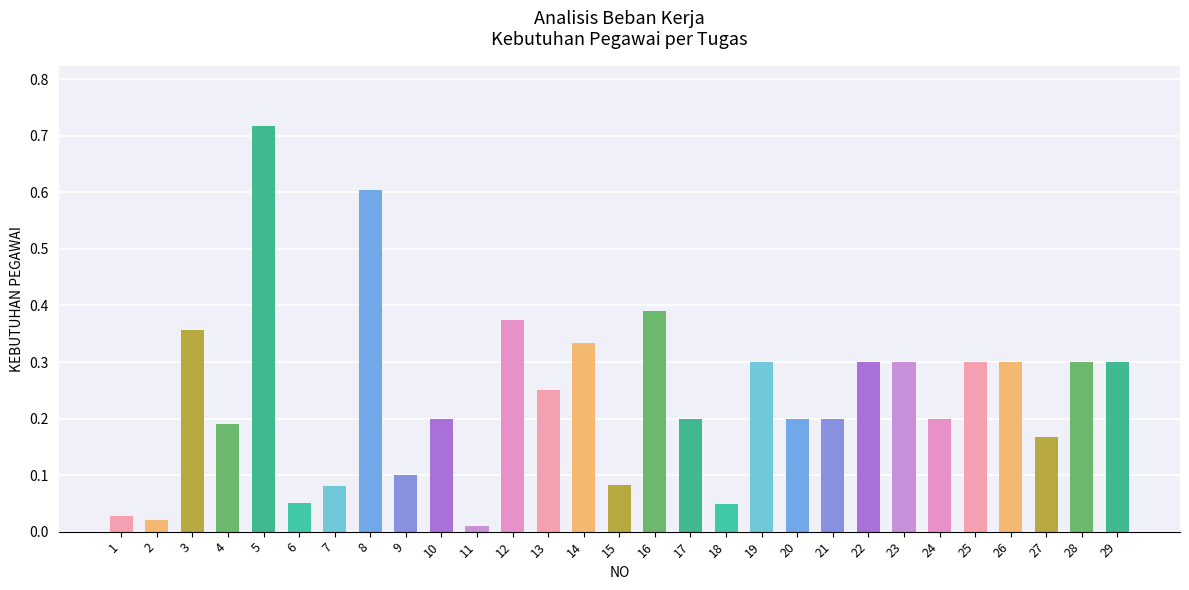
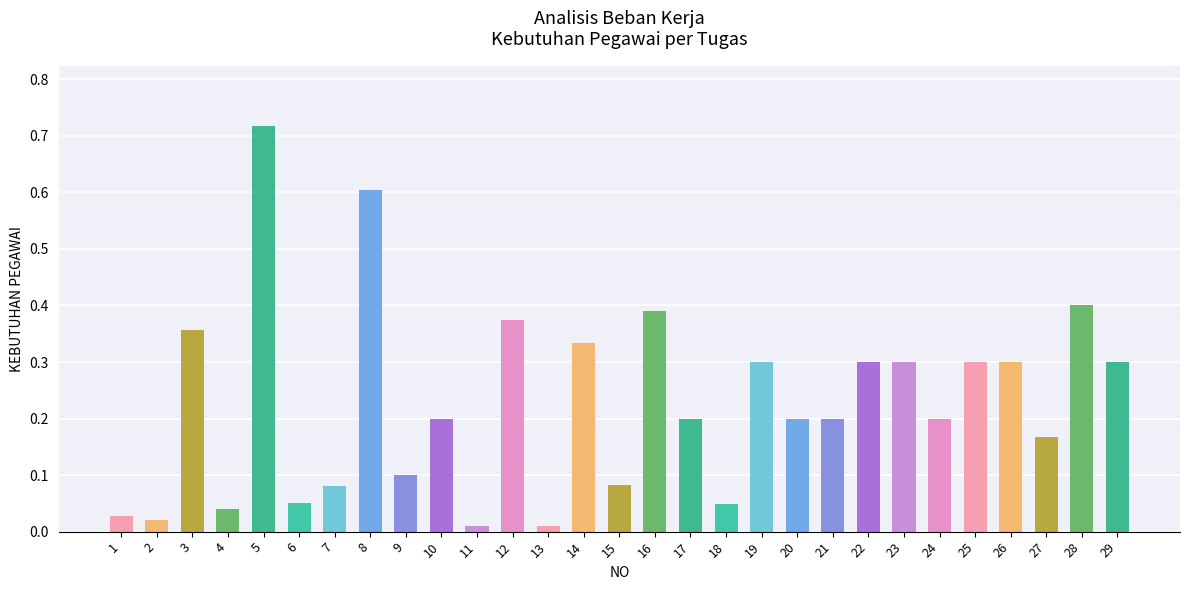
4: 0.19 -> 0.04
13: 0.25 -> 0.01
28: 0.3 -> 0.4
